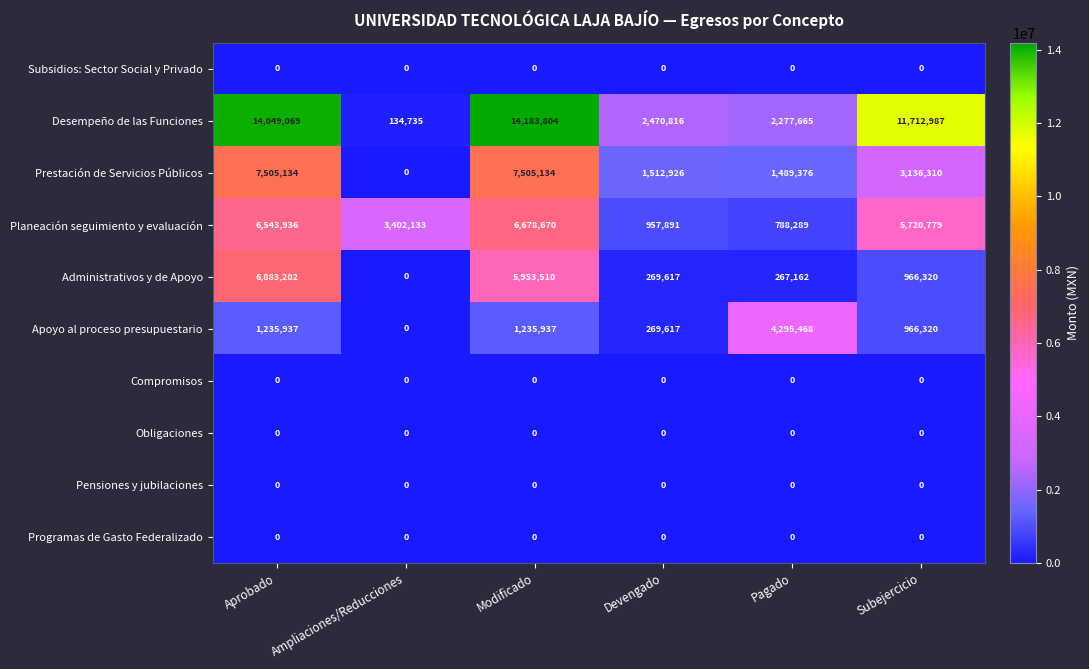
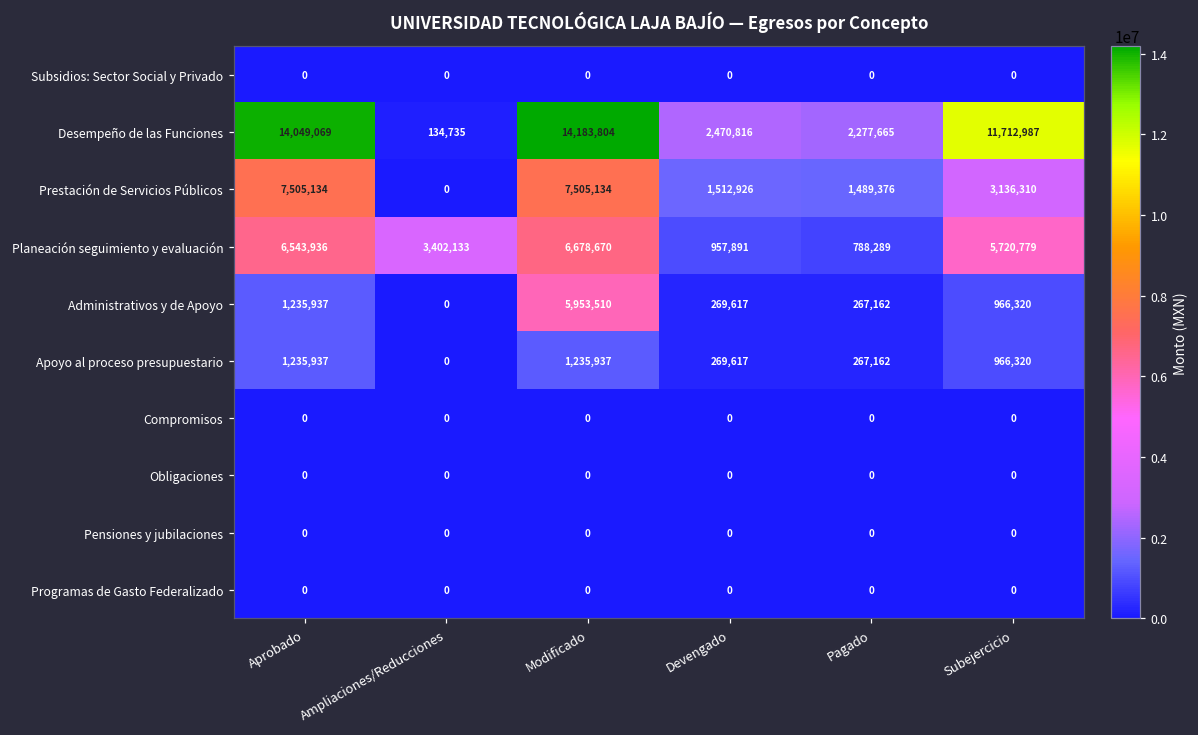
Administrativos y de Apoyo, Aprobado: 6,883,202 -> 1,235,937
Apoyo al proceso presupuestario, Pagado: 4,295,468 -> 267,162
